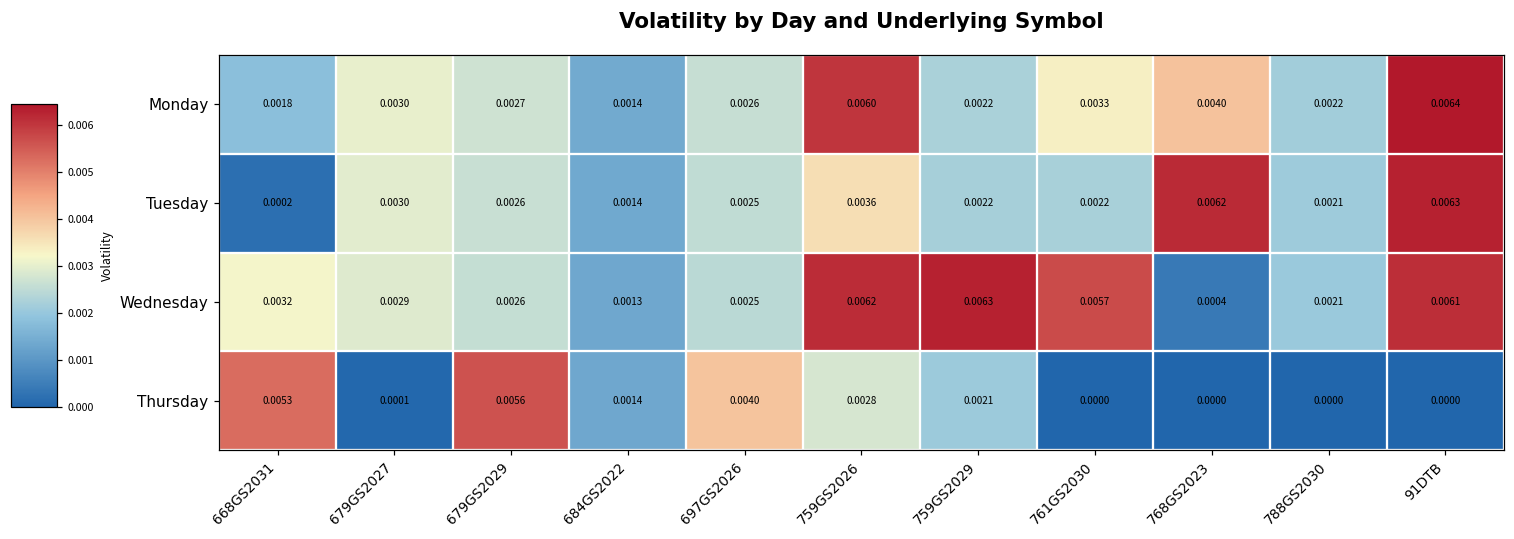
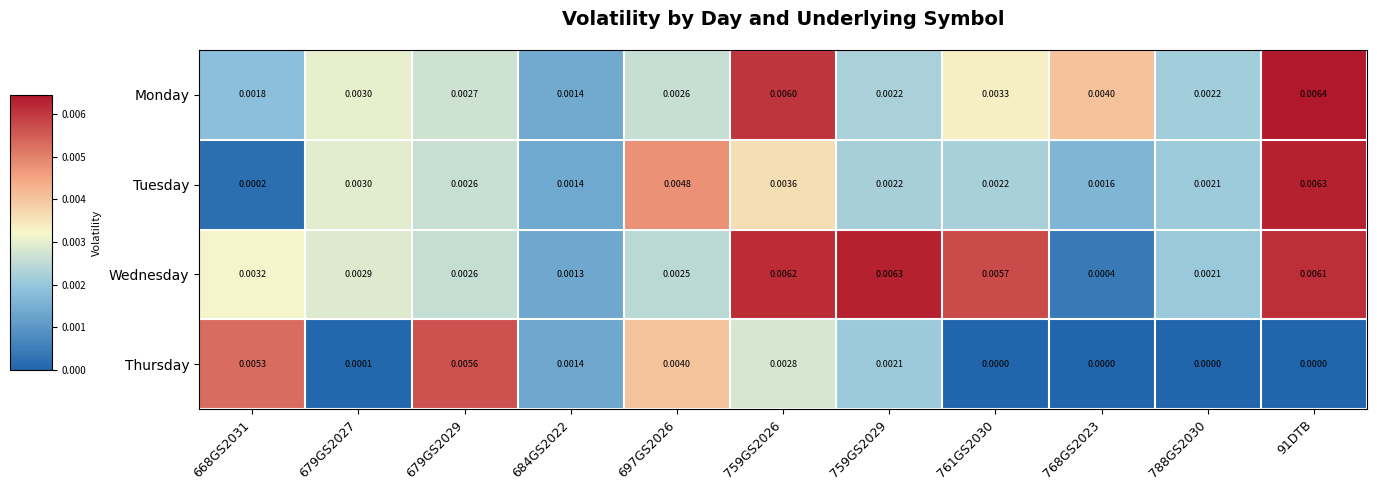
Tuesday, 697GS2026: 0.0025 -> 0.0048
Tuesday, 768GS2023: 0.0062 -> 0.0016
